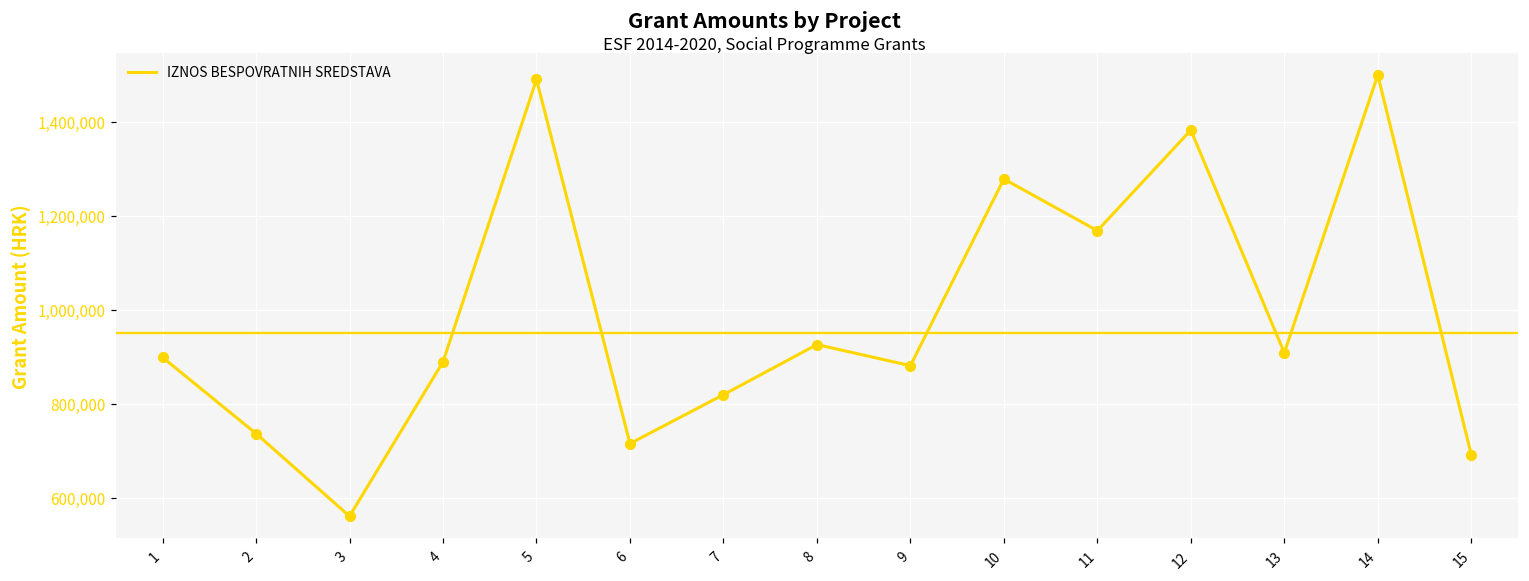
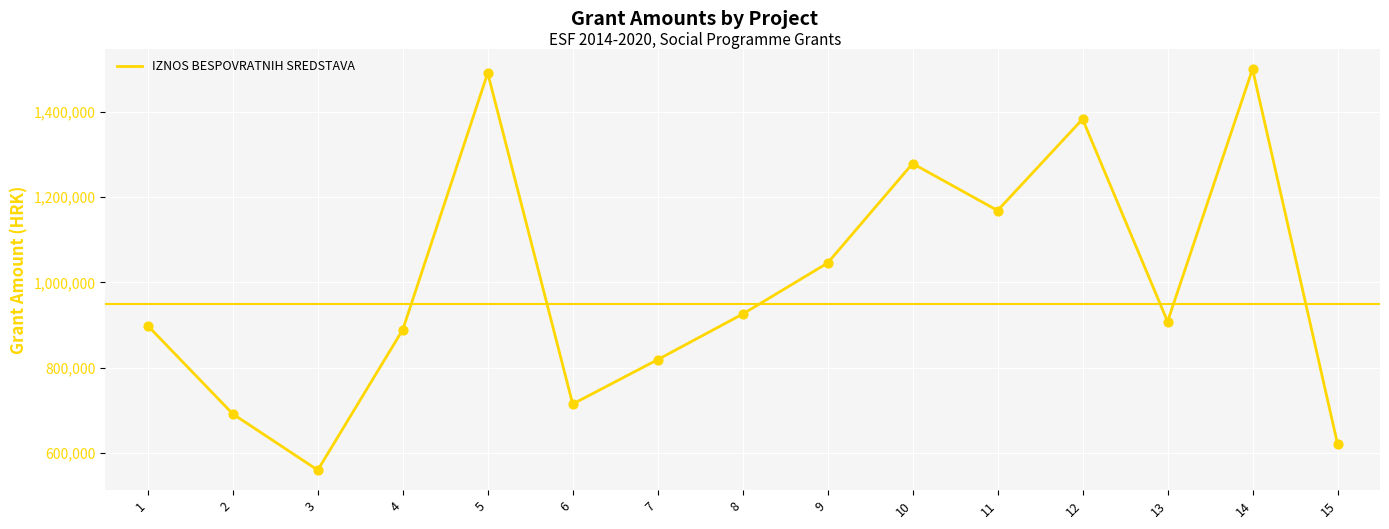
2: 740,000 -> 690,000
9: 880,000 -> 1,050,000
15: 690,000 -> 620,000
